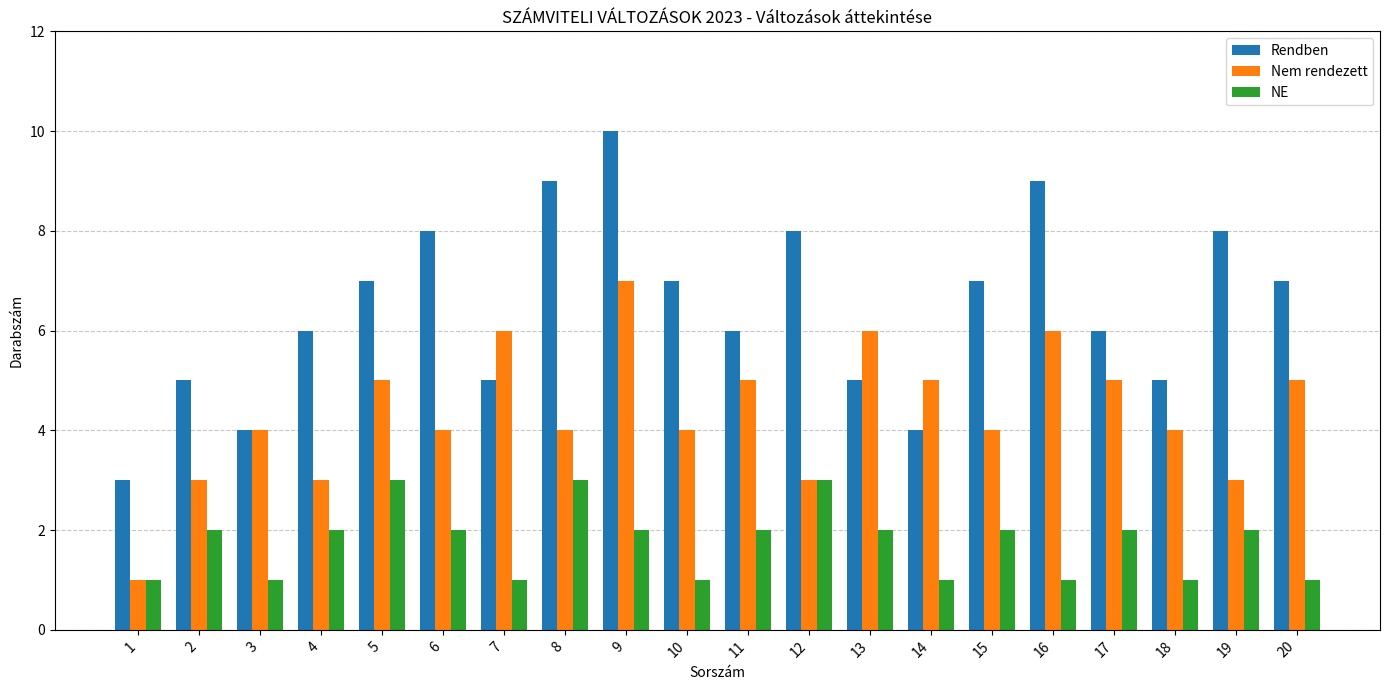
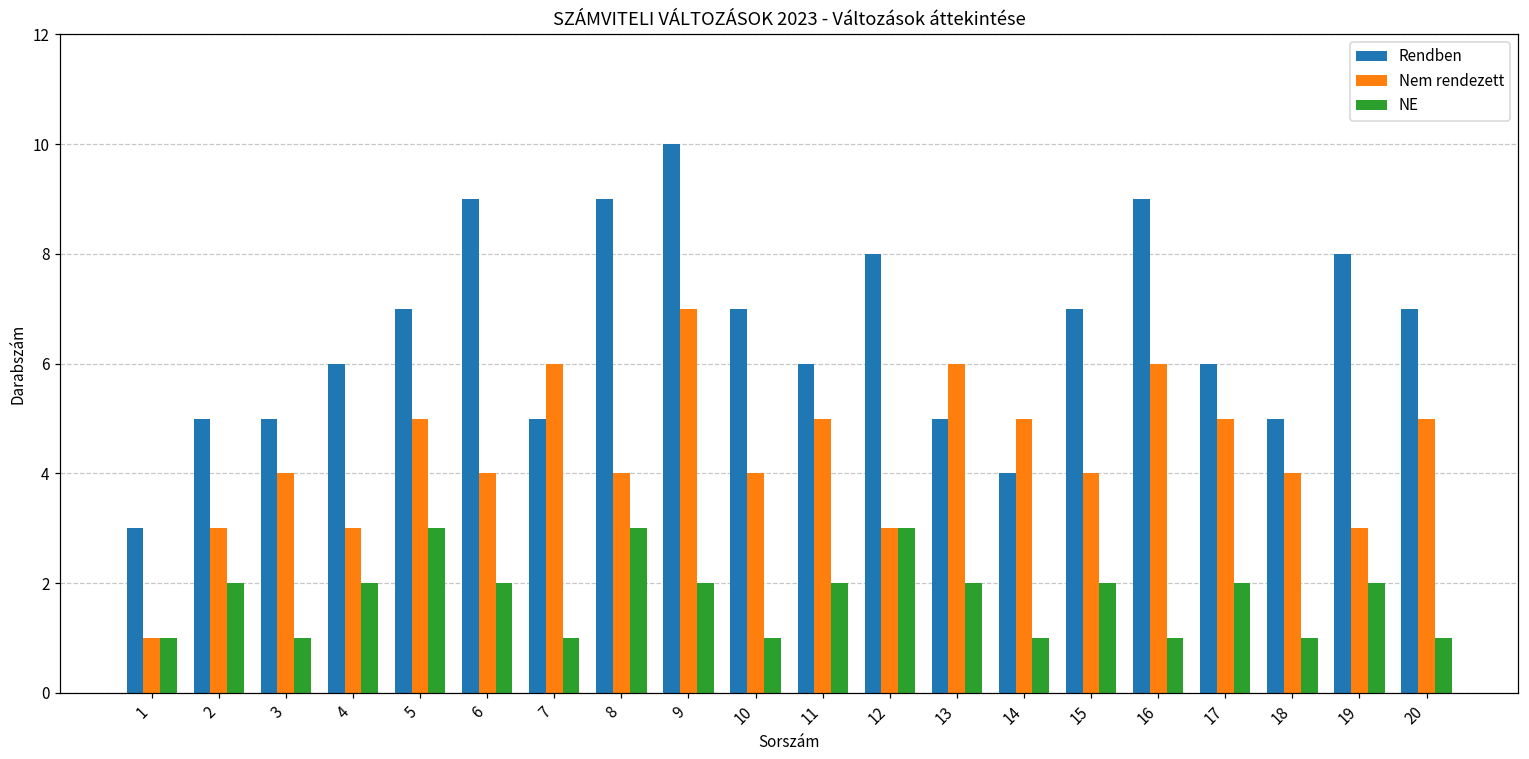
Rendben, 3: 4 -> 5
Rendben, 6: 8 -> 9
